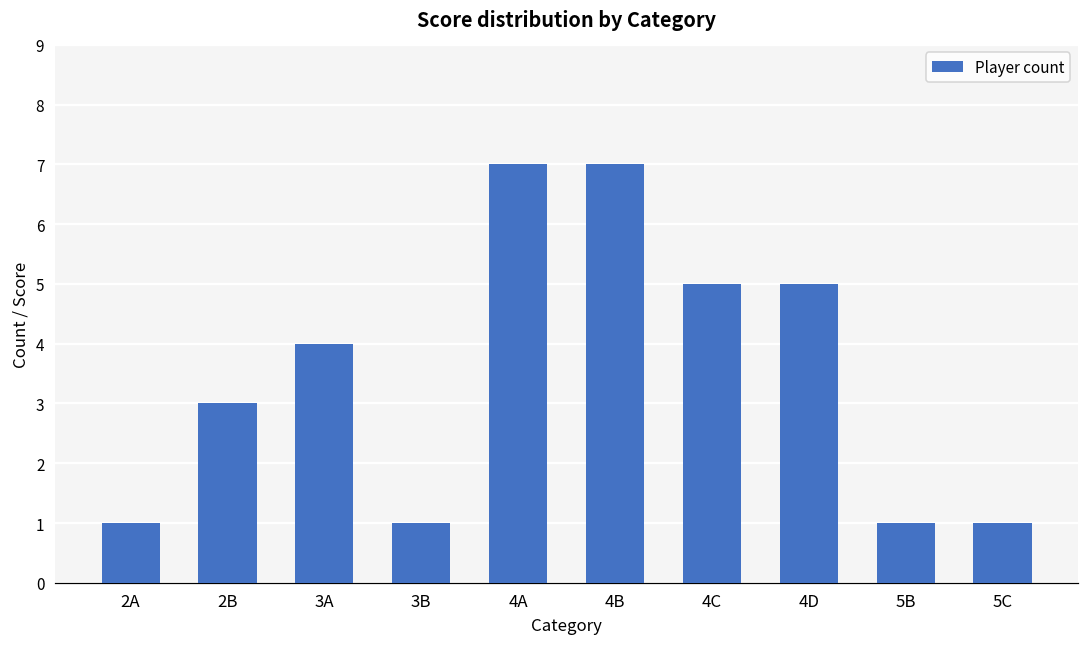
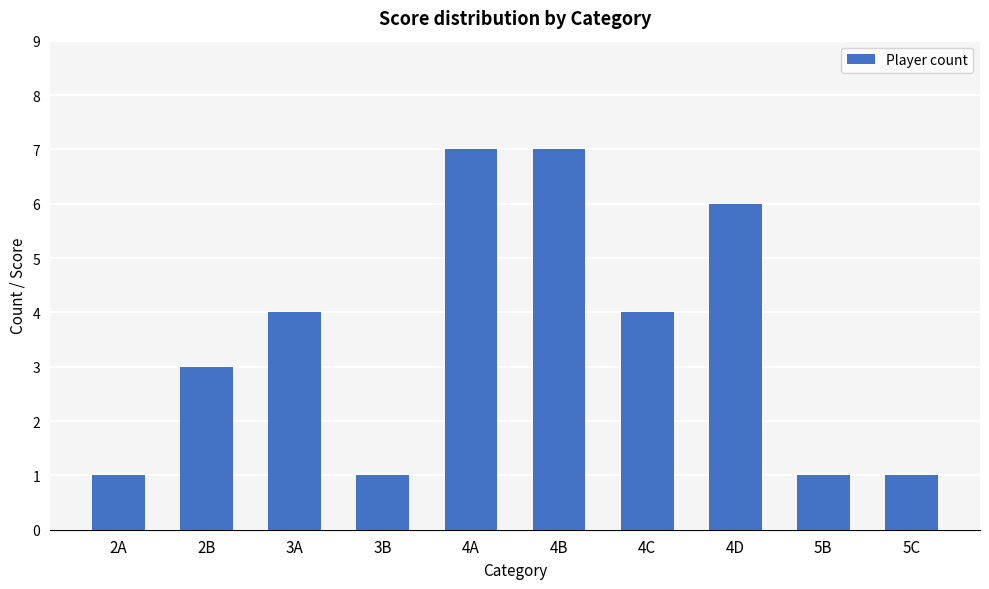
4C: 5 -> 4
4D: 5 -> 6
